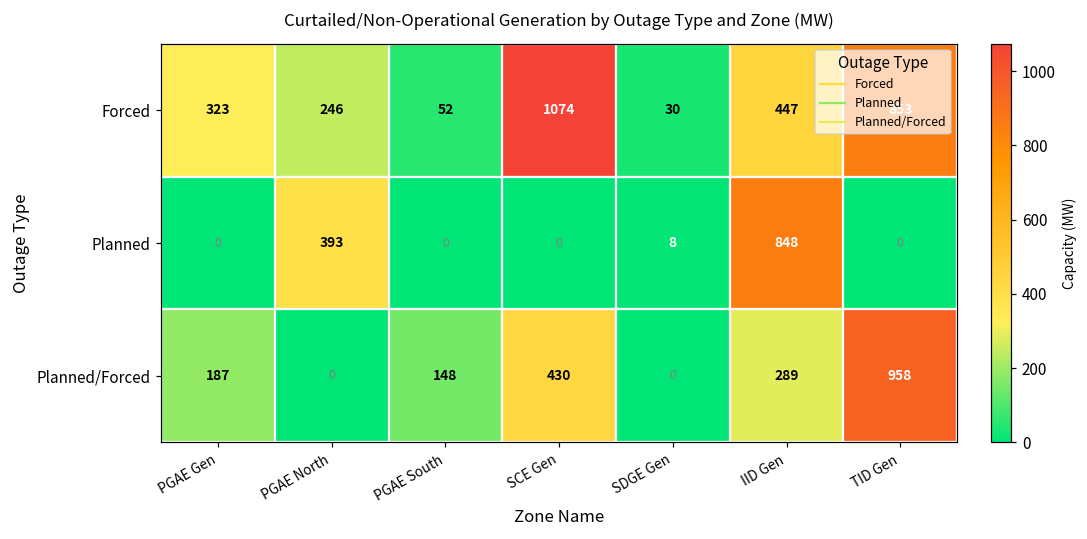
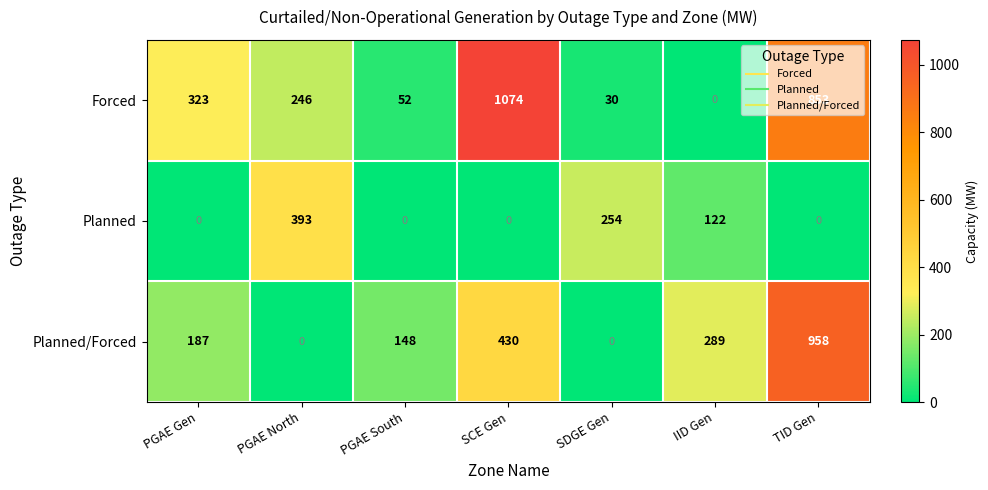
Forced, IID Gen: 447 -> 0
Planned, SDGE Gen: 8 -> 254
Planned, IID Gen: 848 -> 122
